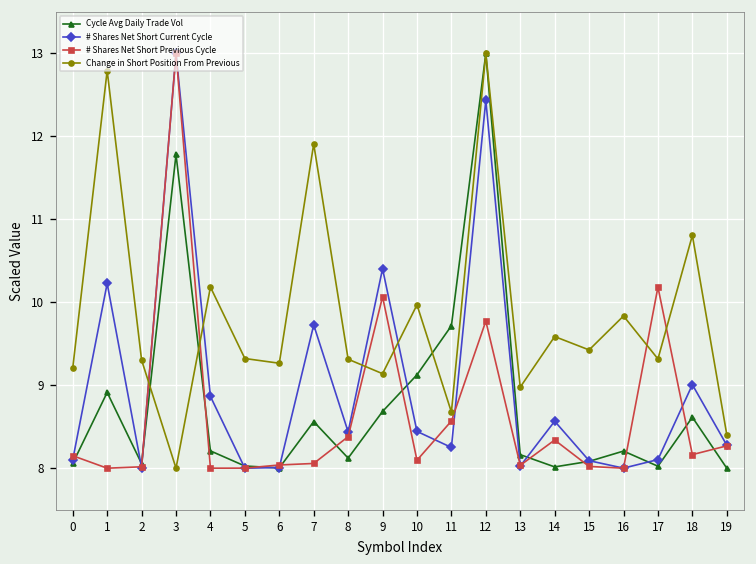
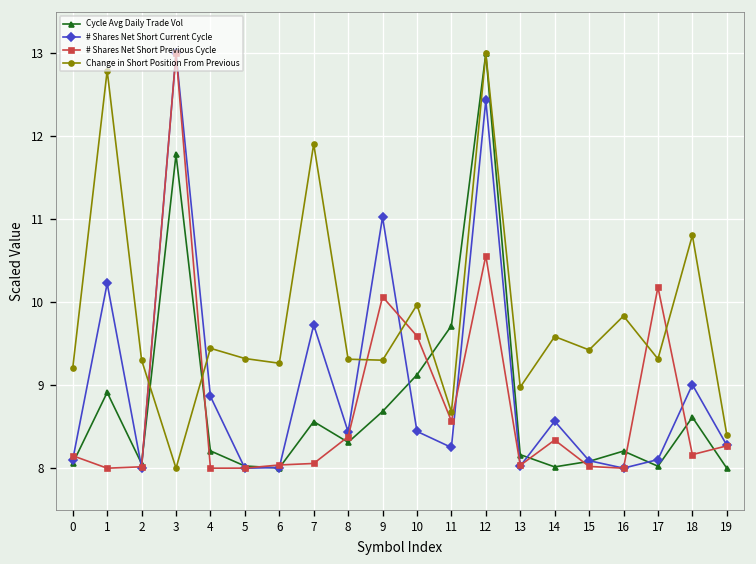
Change in Short Position From Previous, 4: 10.2 -> 9.4
Cycle Avg Daily Trade Vol, 8: 8.1 -> 8.3
# Shares Net Short Current Cycle, 9: 10.4 -> 11.0
Change in Short Position From Previous, 9: 9.1 -> 9.3
# Shares Net Short Previous Cycle, 10: 8.1 -> 9.6
# Shares Net Short Previous Cycle, 12: 9.8 -> 10.6
